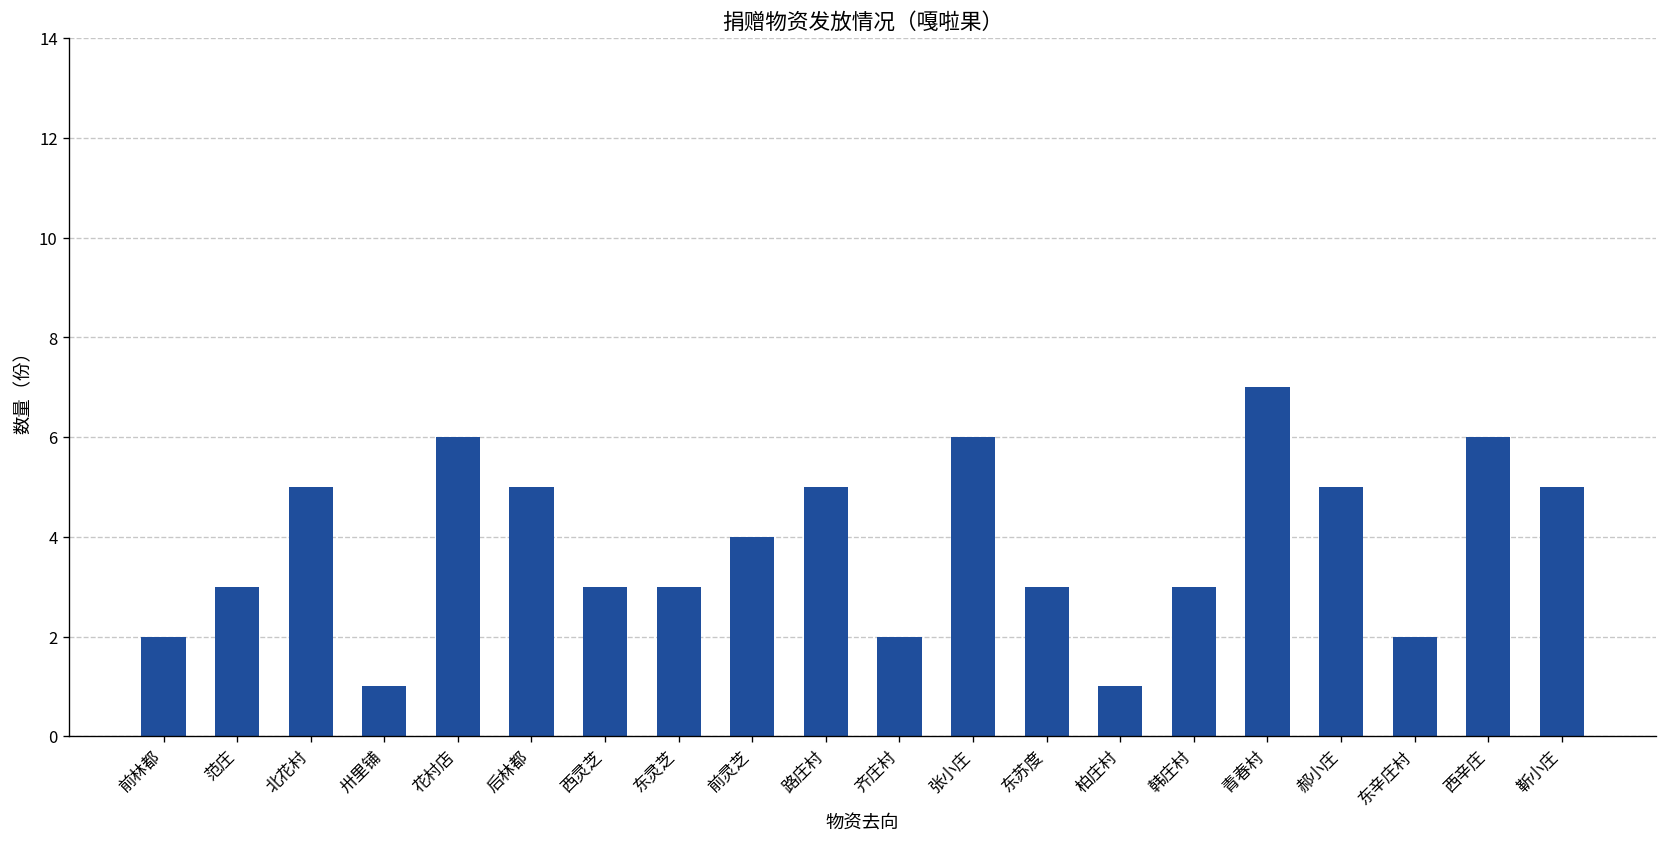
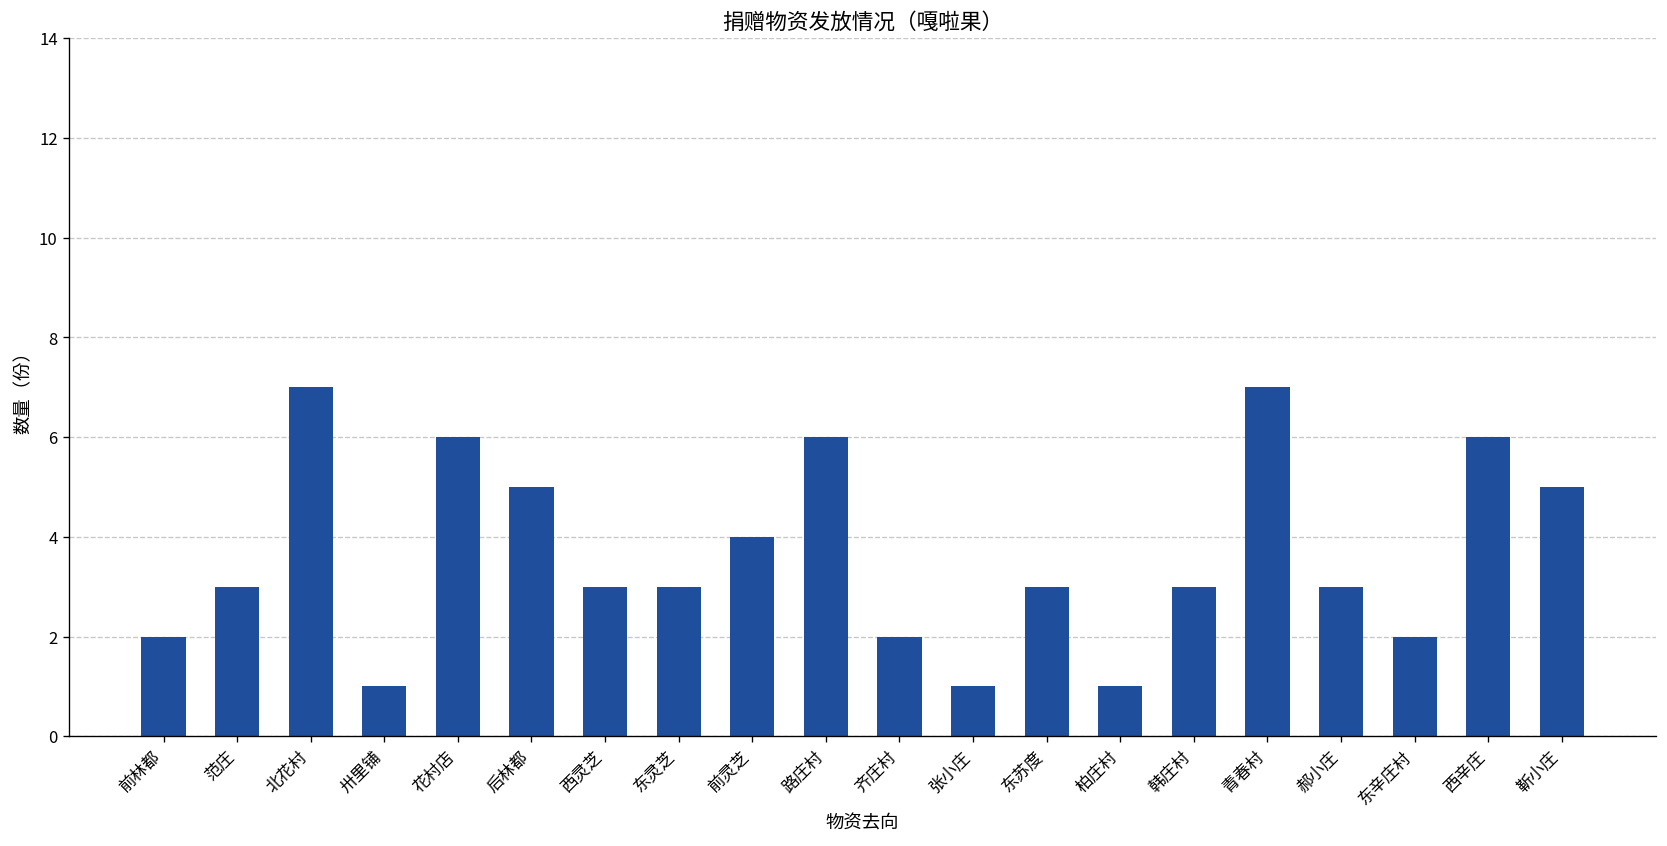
北花村: 5 -> 7
路庄村: 5 -> 6
张小庄: 6 -> 1
郝小庄: 5 -> 3
